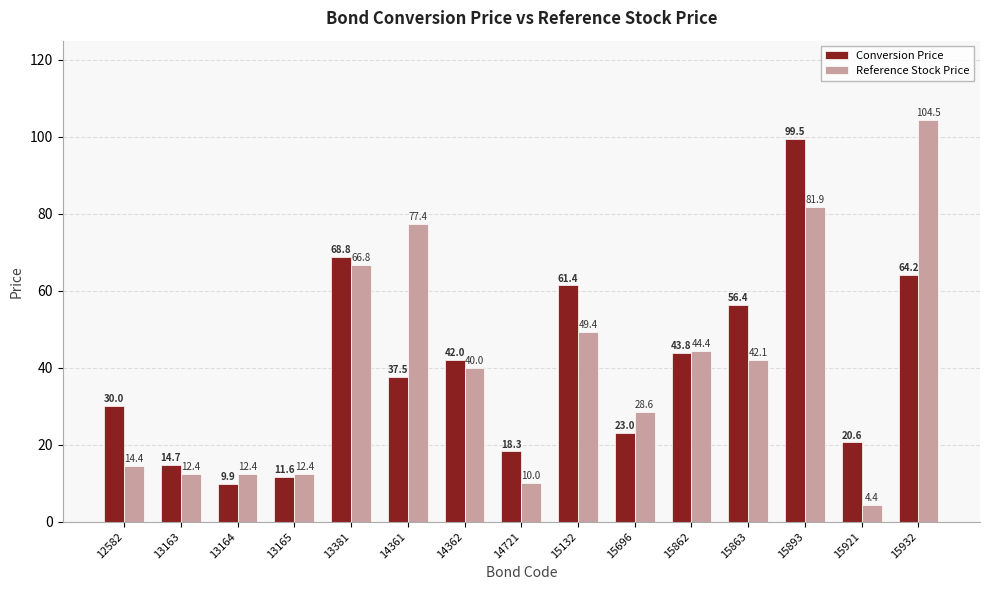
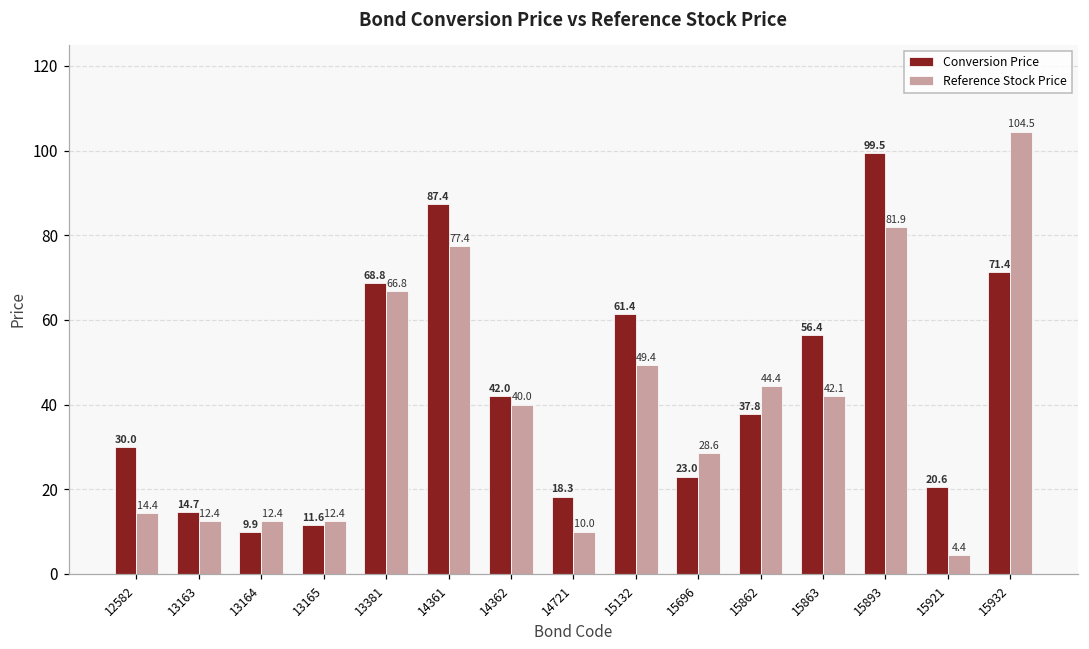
Conversion Price, 14361: 37.5 -> 87.4
Conversion Price, 15862: 43.8 -> 37.8
Conversion Price, 15932: 64.2 -> 71.4
